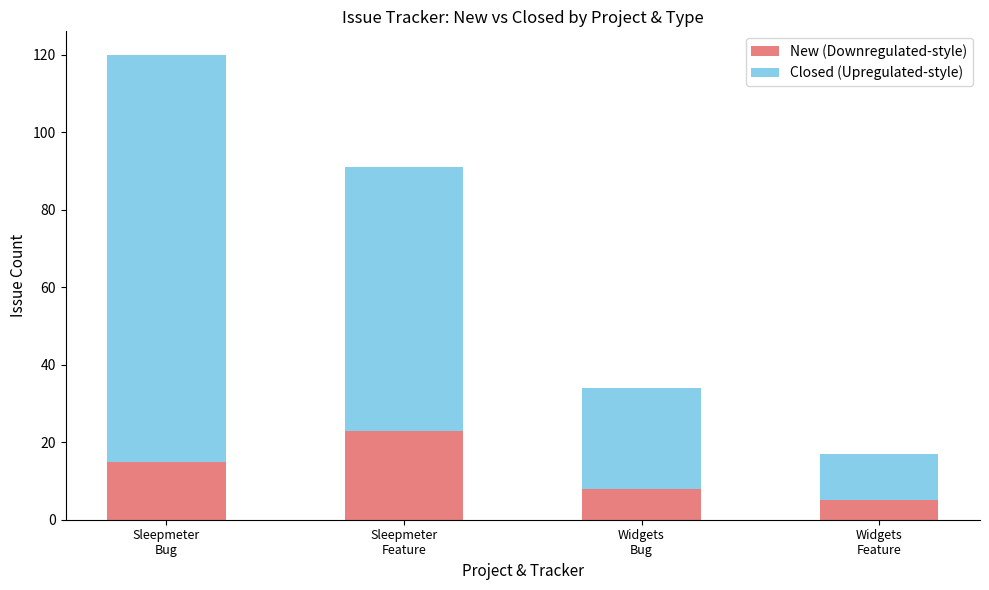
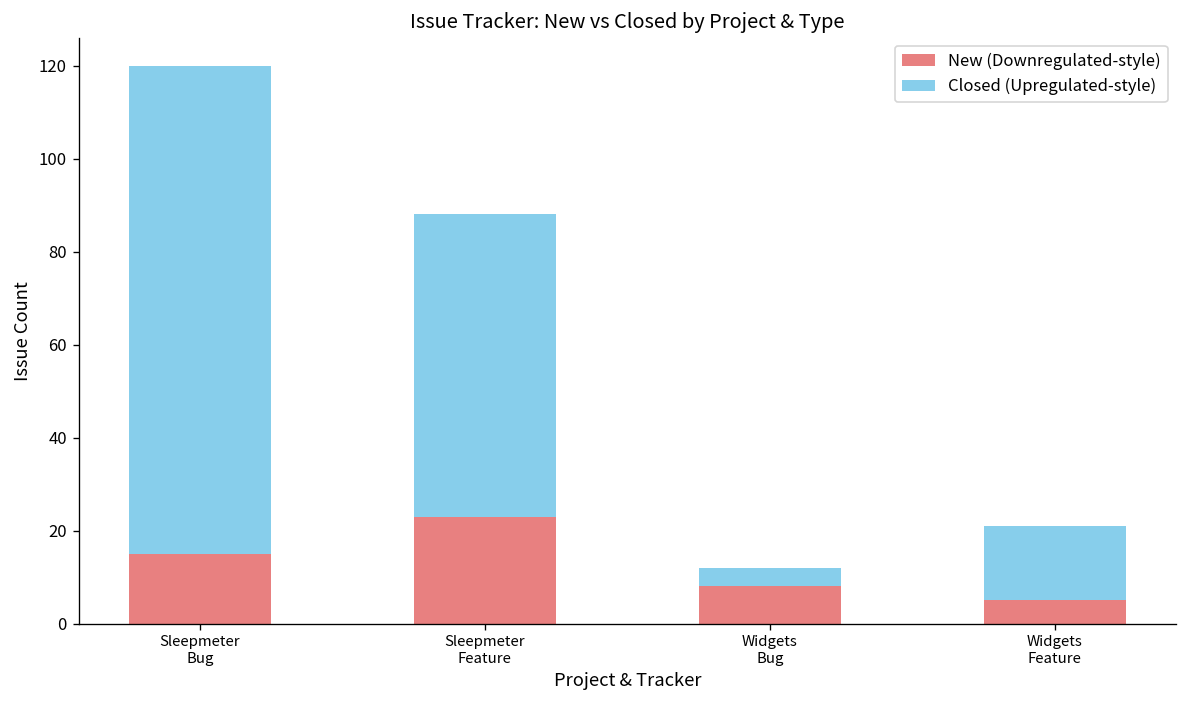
Closed (Upregulated-style), Sleepmeter Feature: 68 -> 65
Closed (Upregulated-style), Widgets Bug: 26 -> 4
Closed (Upregulated-style), Widgets Feature: 12 -> 16
